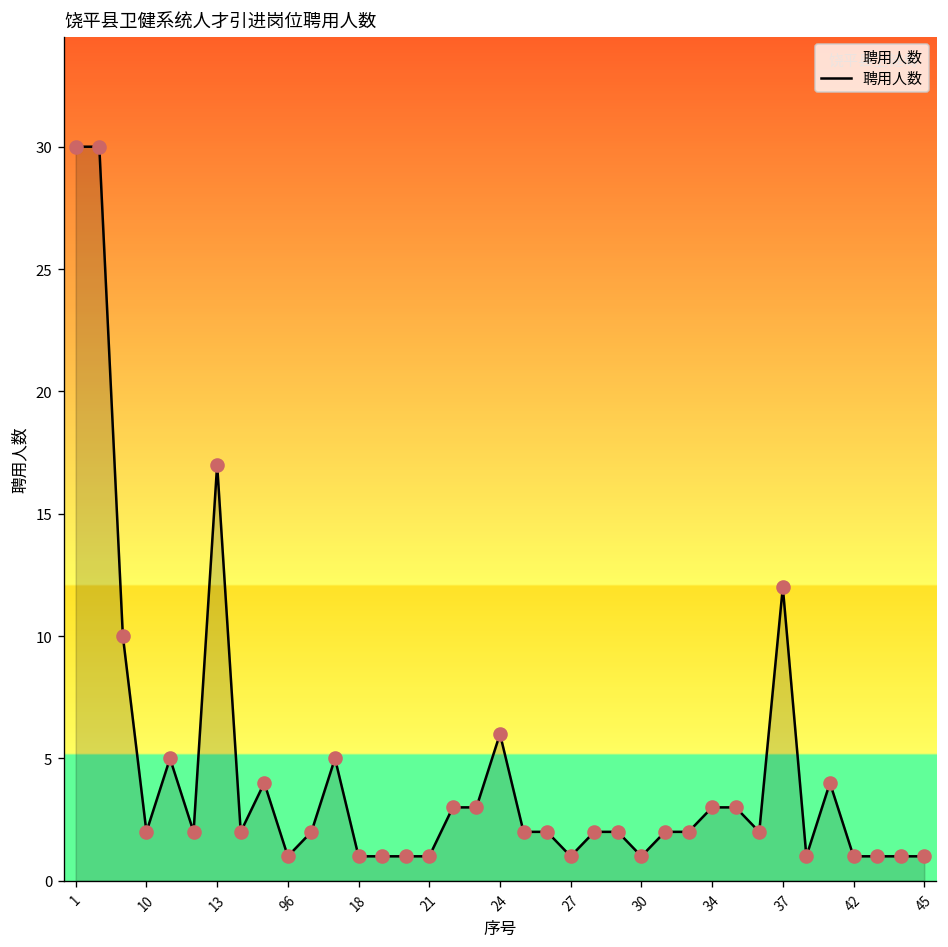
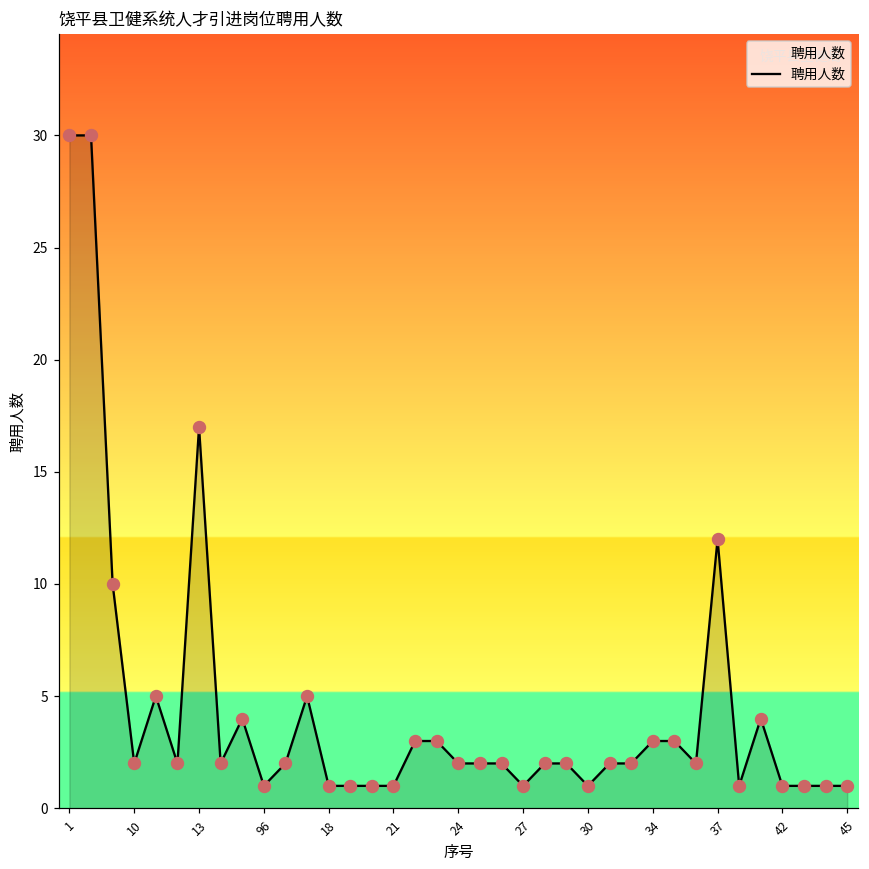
24: 6 -> 2
